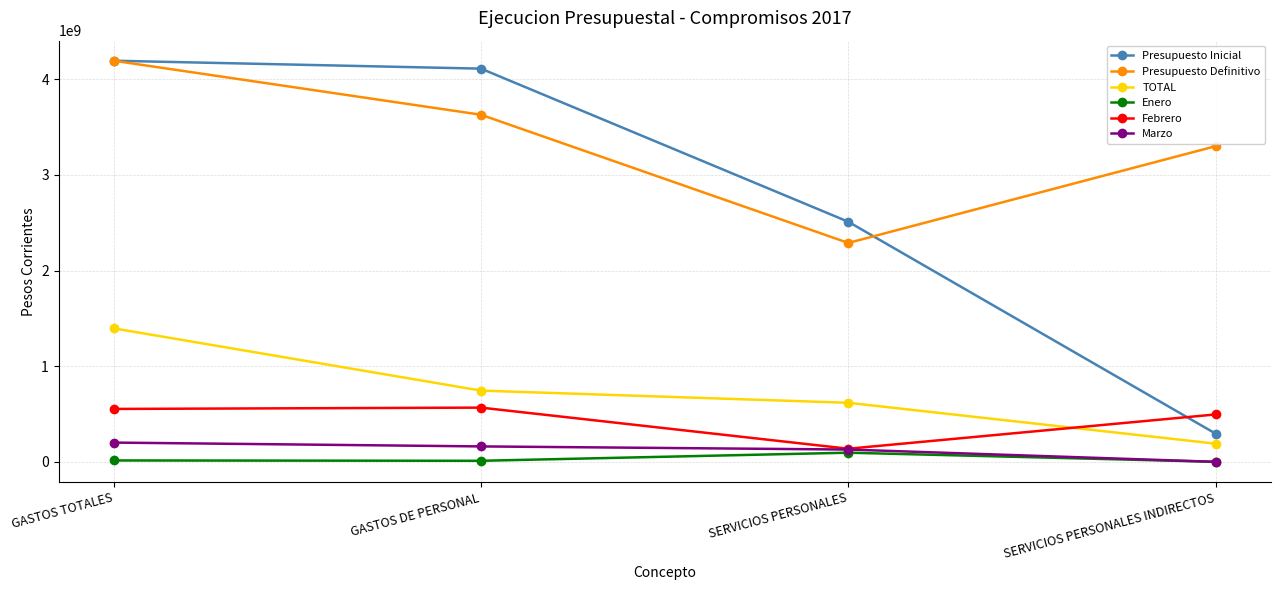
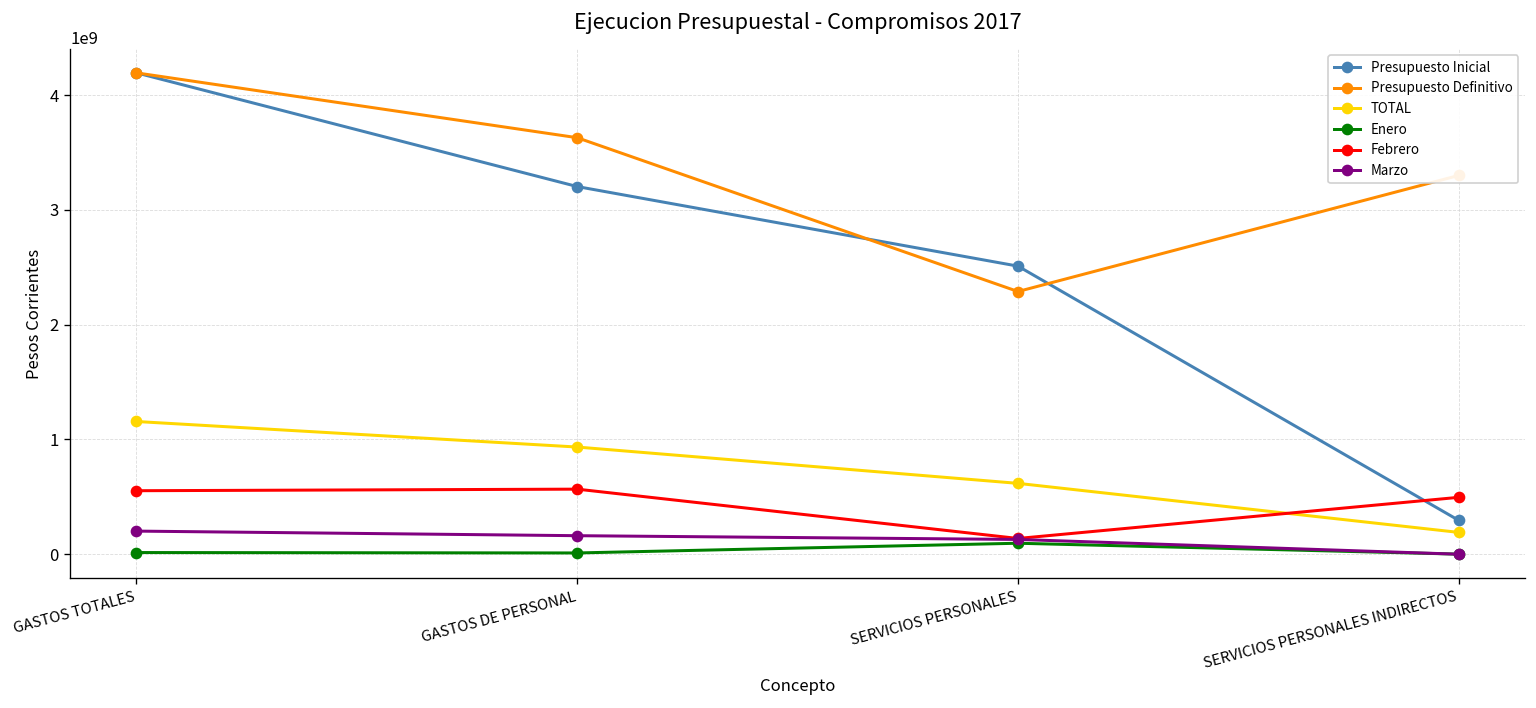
TOTAL, GASTOS TOTALES: 1400000000 -> 1200000000
Presupuesto Inicial, GASTOS DE PERSONAL: 4100000000 -> 3200000000
TOTAL, GASTOS DE PERSONAL: 700000000 -> 900000000
